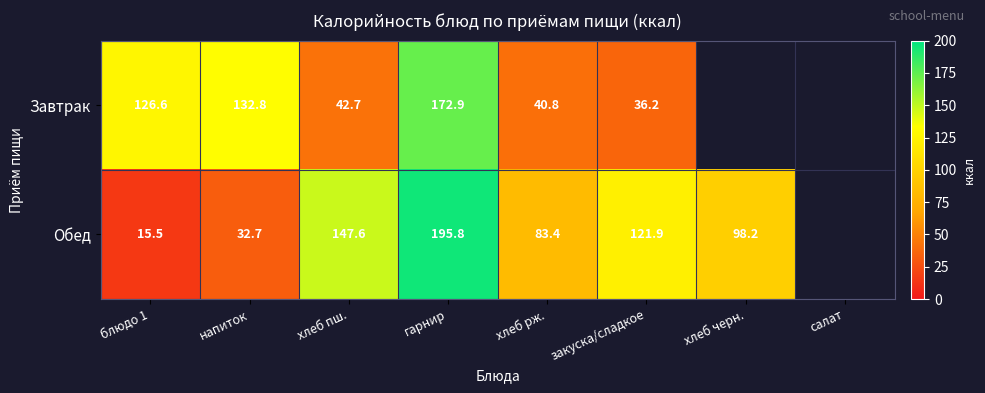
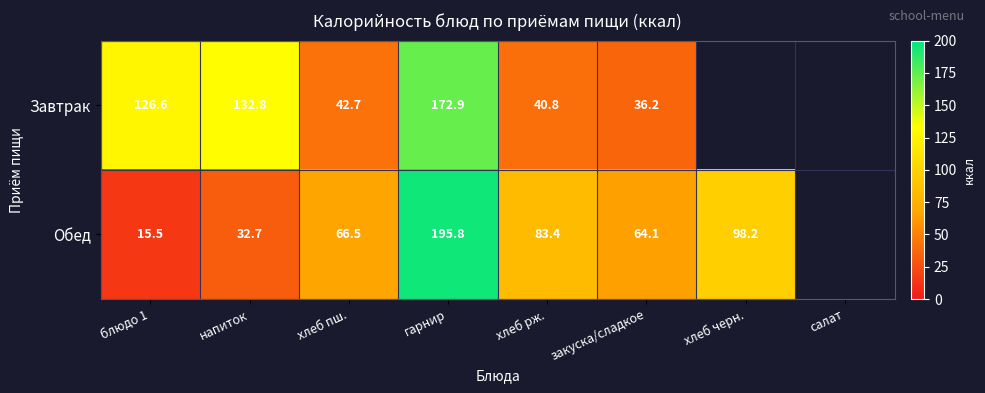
Обед, хлеб пш.: 147.6 -> 66.5
Обед, закуска/сладкое: 121.9 -> 64.1
